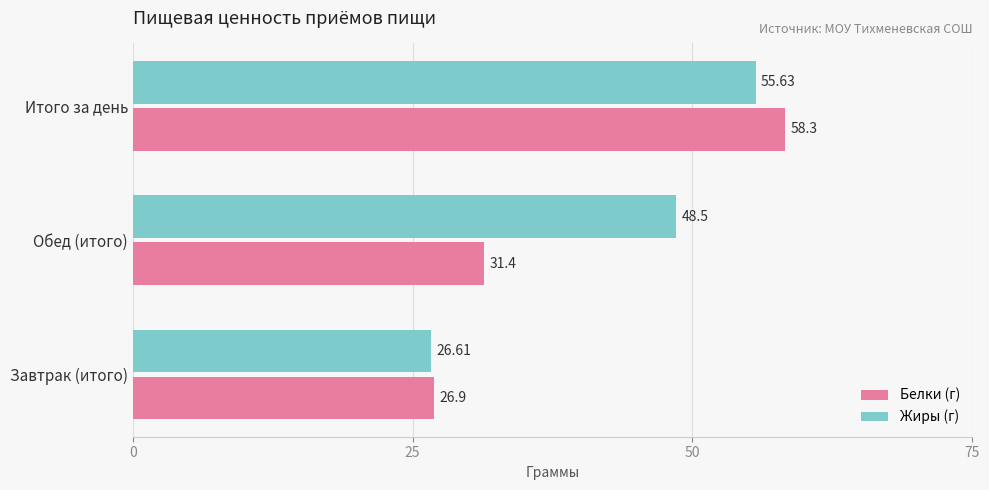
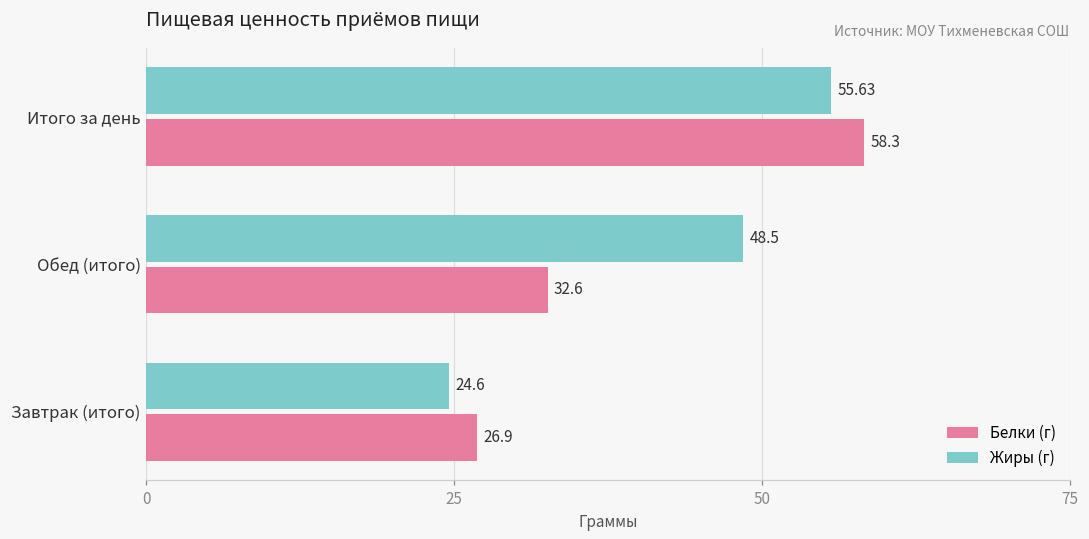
Белки (г), Обед (итого): 31.4 -> 32.6
Жиры (г), Завтрак (итого): 26.61 -> 24.6
